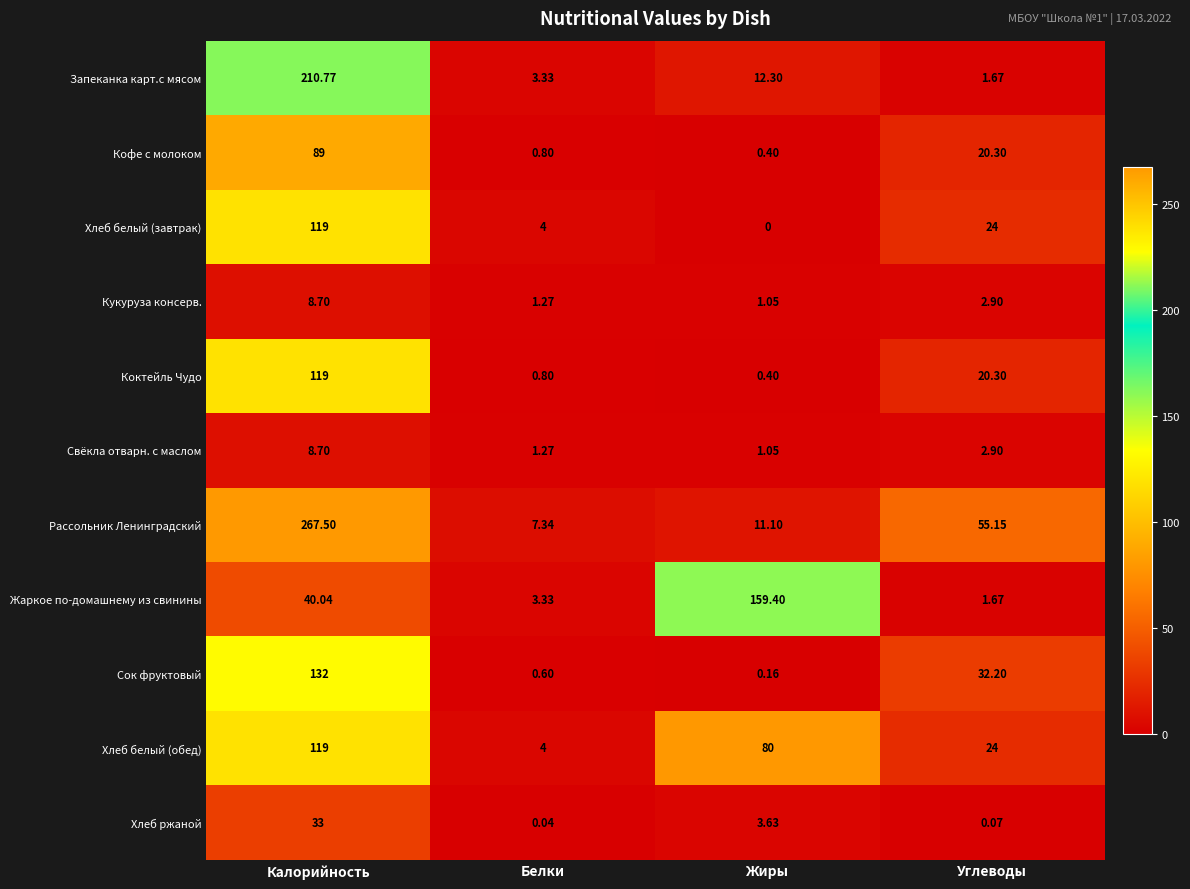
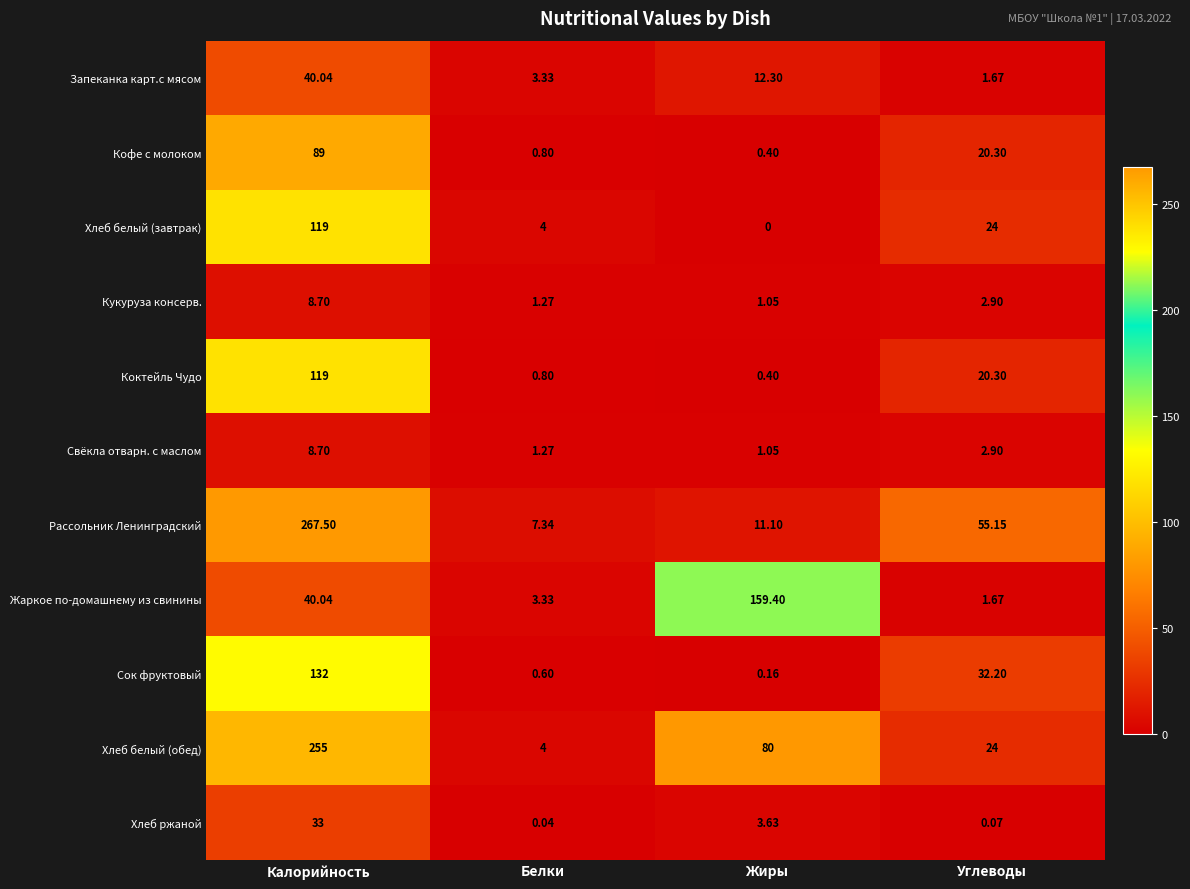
Запеканка карт.с мясом, Калорийность: 210.77 -> 40.04
Хлеб белый (обед), Калорийность: 119 -> 255
